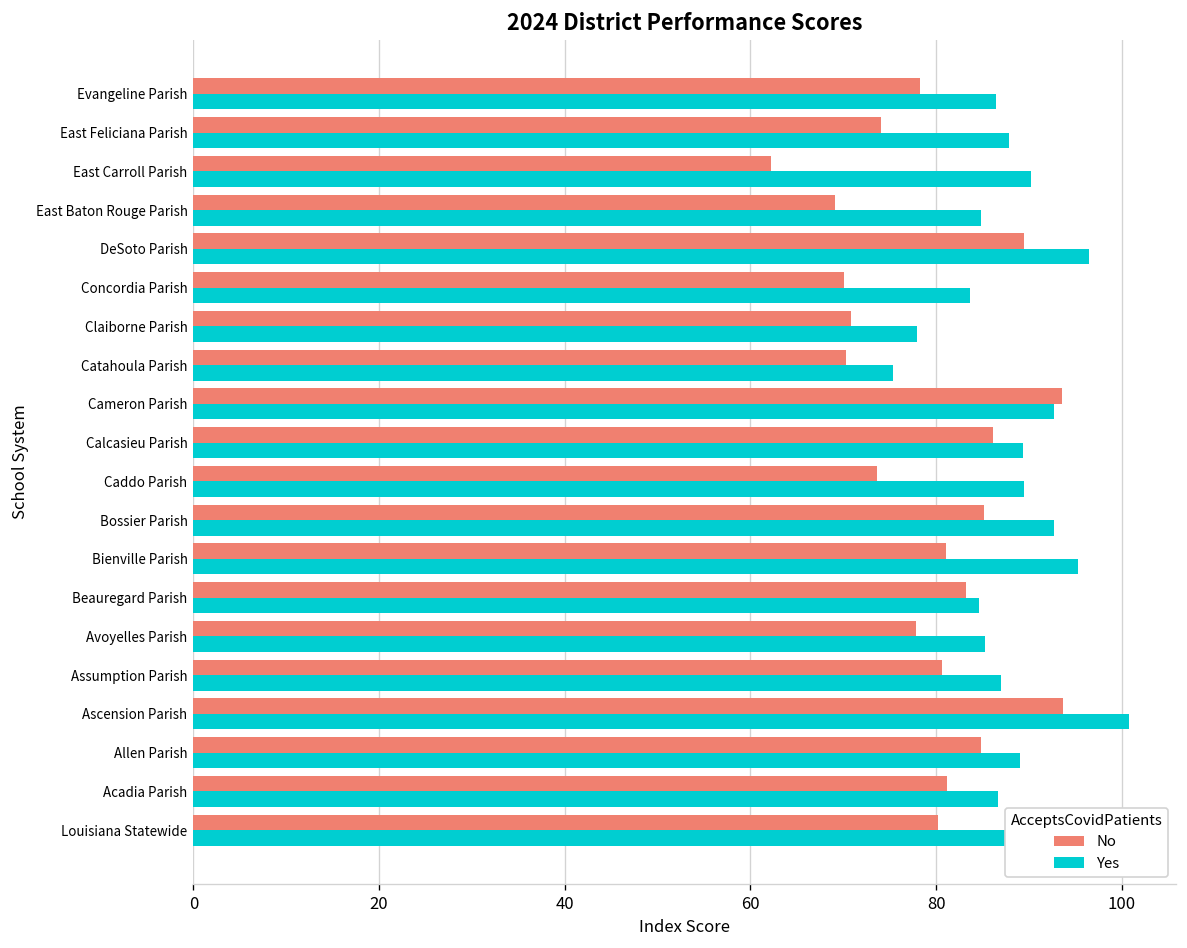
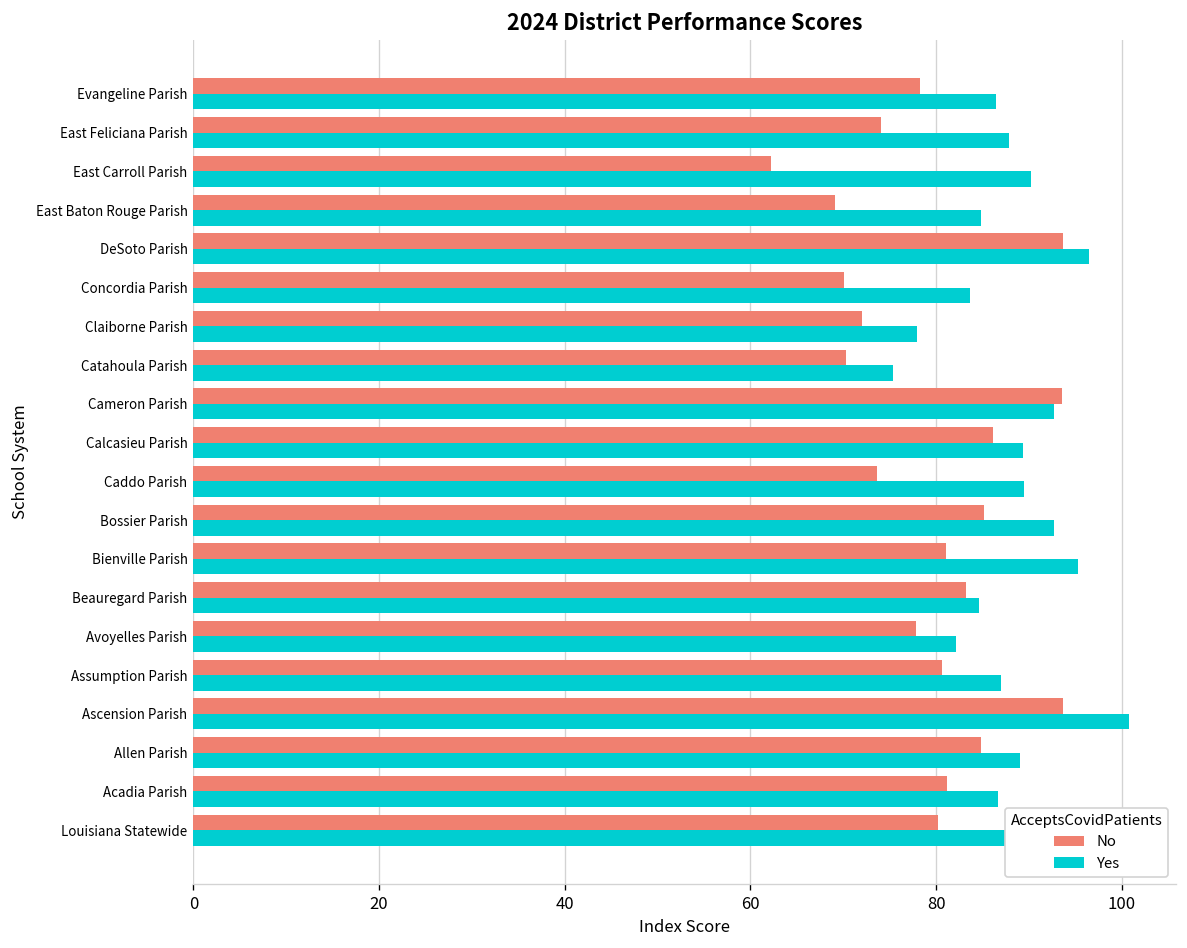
No, DeSoto Parish: 90 -> 94
No, Claiborne Parish: 71 -> 72
Yes, Avoyelles Parish: 85 -> 82
